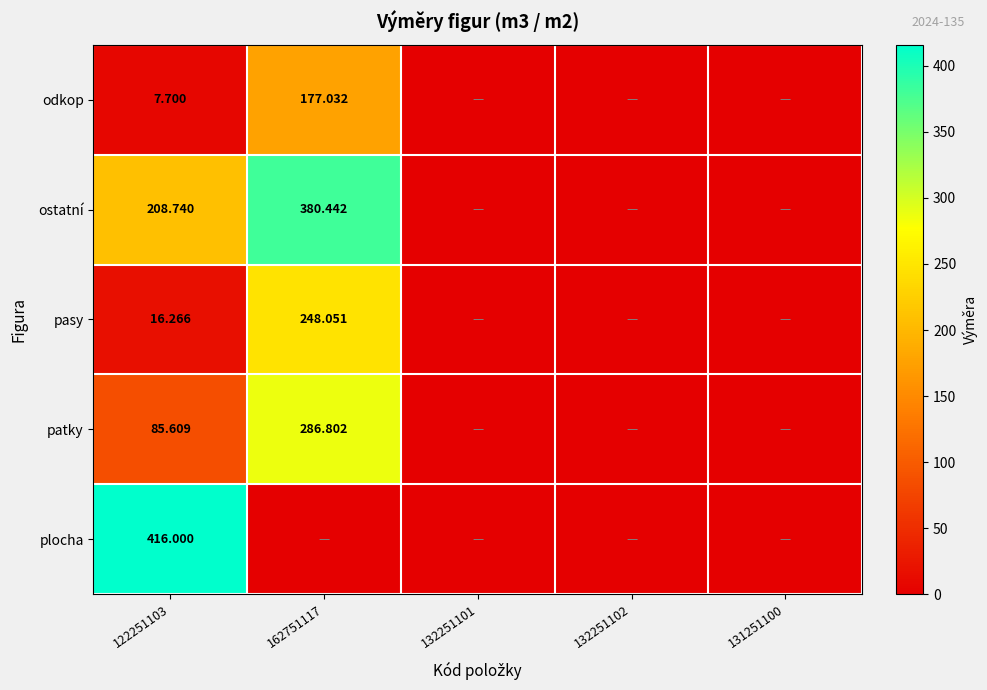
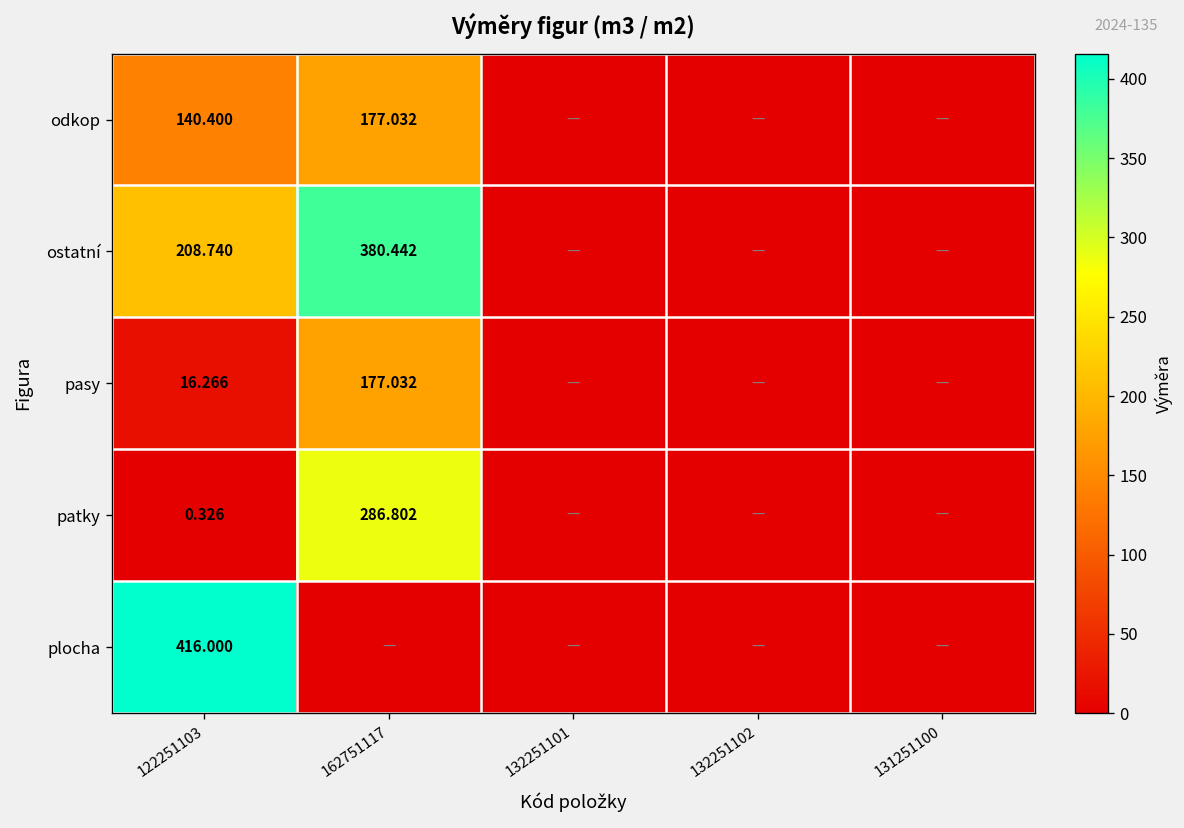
odkop, 122251103: 7.700 -> 140.400
pasy, 162751117: 248.051 -> 177.032
patky, 122251103: 85.609 -> 0.326
